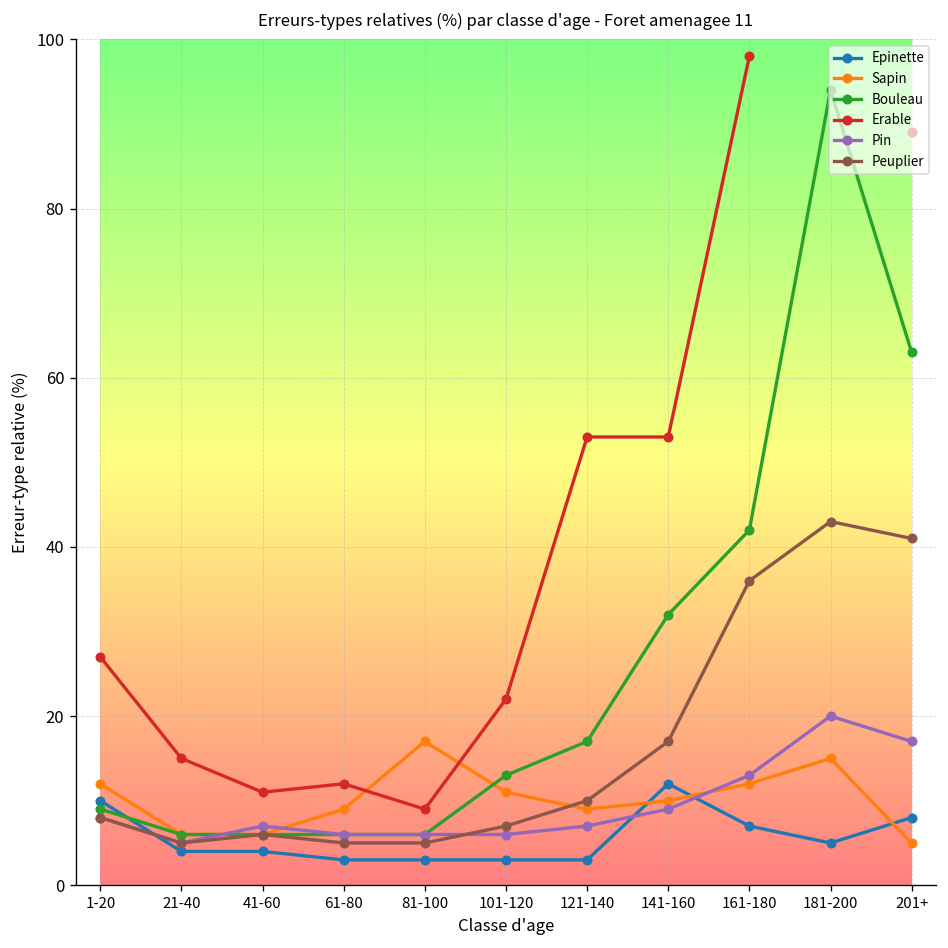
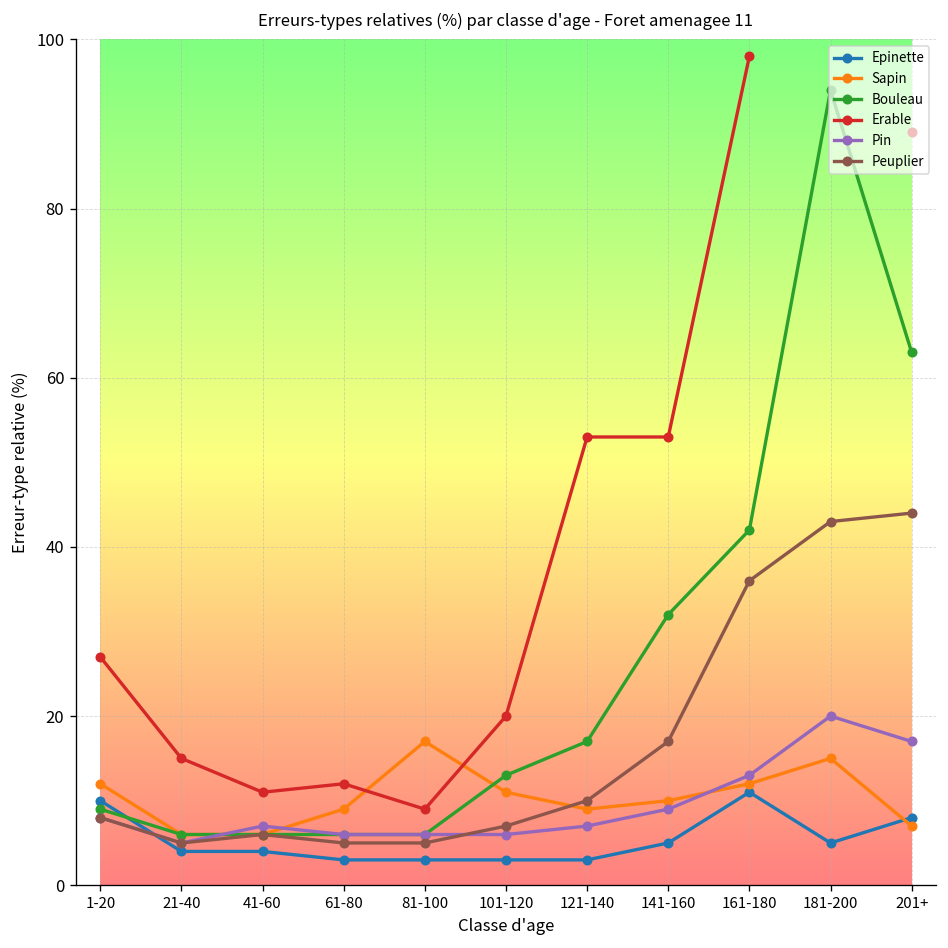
Erable, 101-120: 22 -> 20
Epinette, 141-160: 12 -> 5
Epinette, 161-180: 7 -> 11
Sapin, 201+: 5 -> 7
Peuplier, 201+: 41 -> 44
